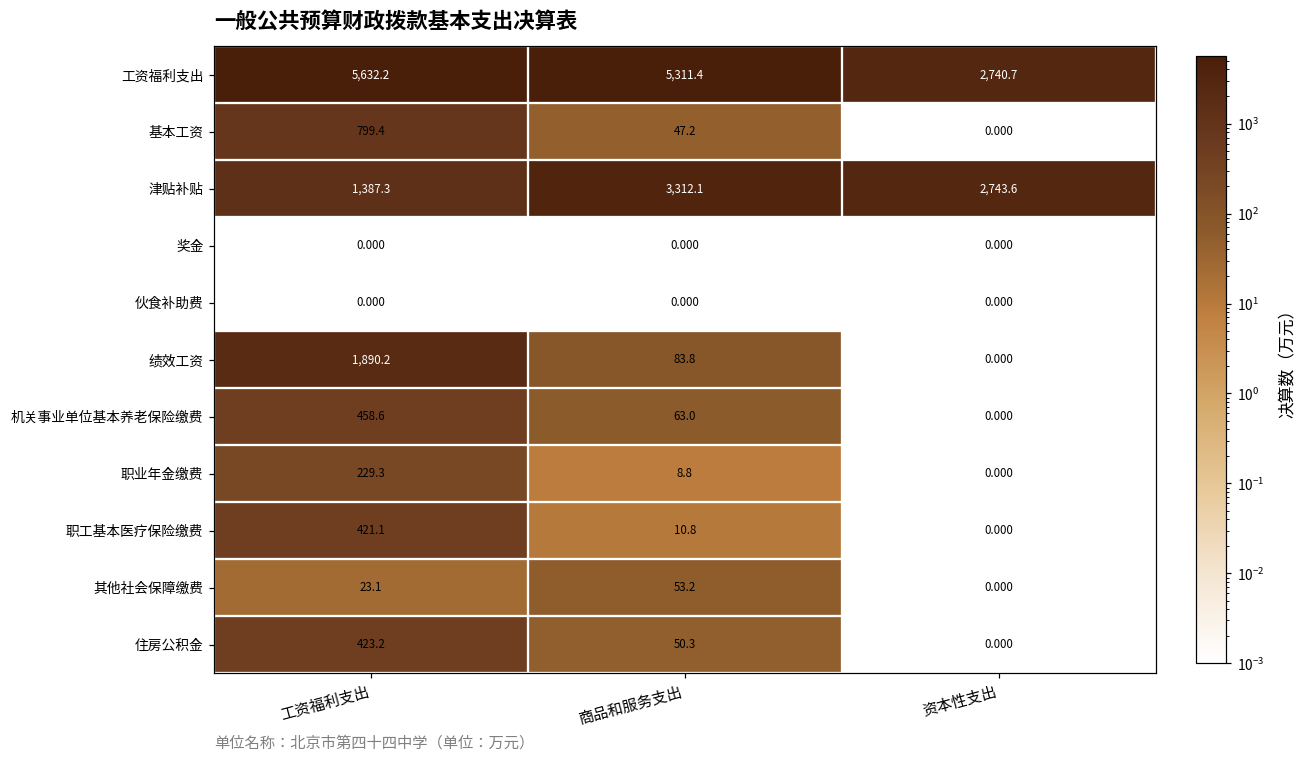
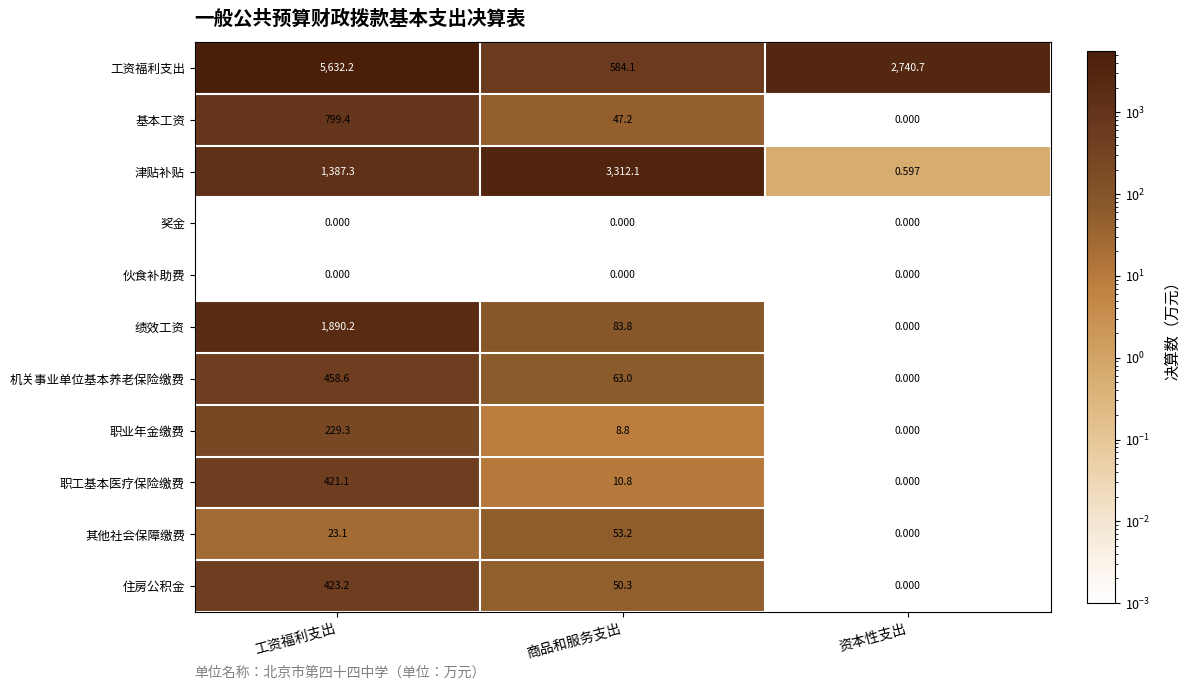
工资福利支出, 商品和服务支出: 5,311.4 -> 584.1
津贴补贴, 资本性支出: 2,743.6 -> 0.597
